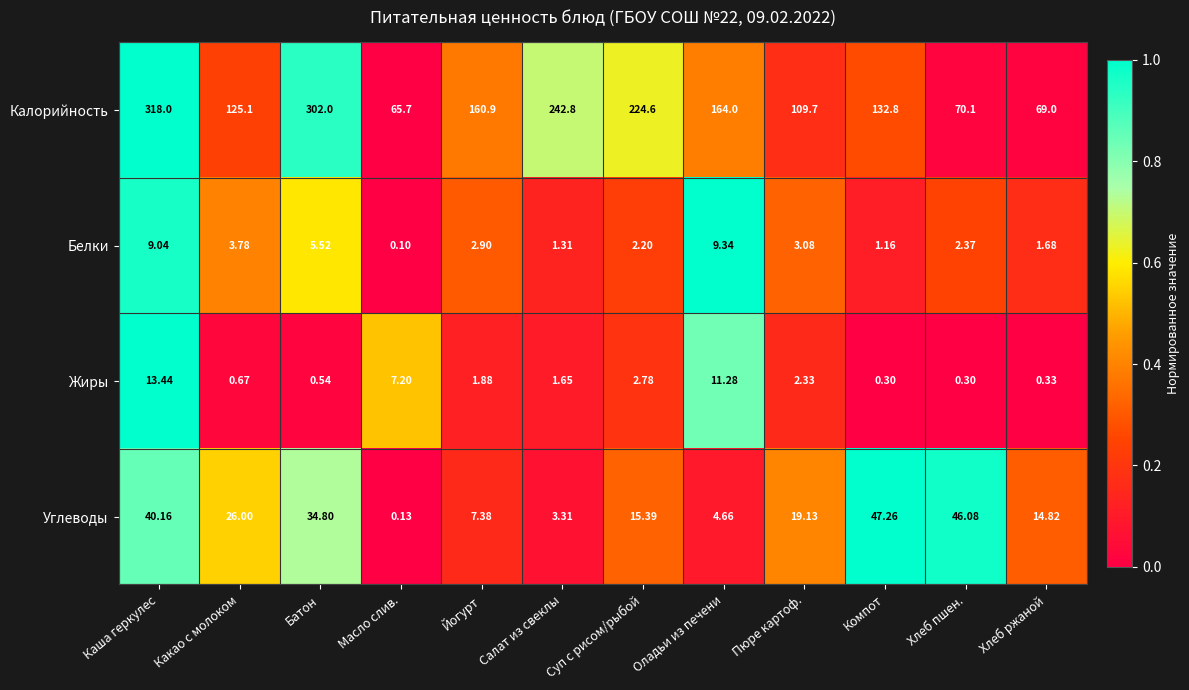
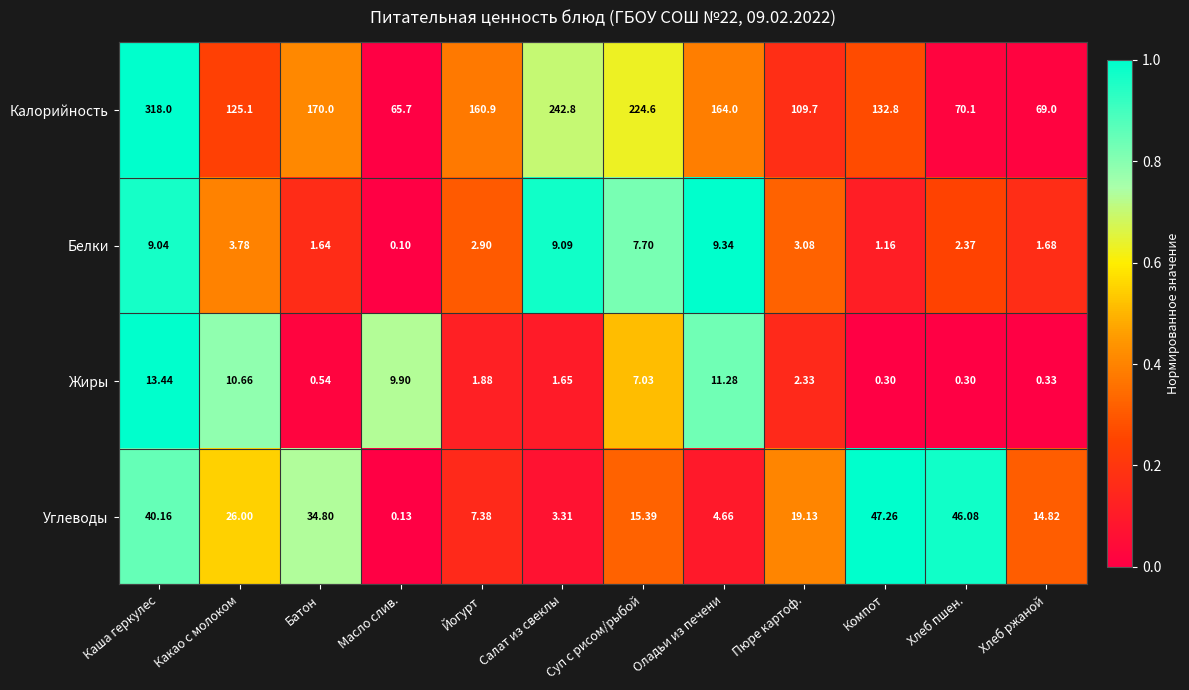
Калорийность, Батон: 302.0 -> 170.0
Белки, Батон: 5.52 -> 1.64
Белки, Салат из свеклы: 1.31 -> 9.09
Белки, Суп с рисом/рыбой: 2.20 -> 7.70
Жиры, Какао с молоком: 0.67 -> 10.66
Жиры, Масло слив.: 7.20 -> 9.90
Жиры, Суп с рисом/рыбой: 2.78 -> 7.03
